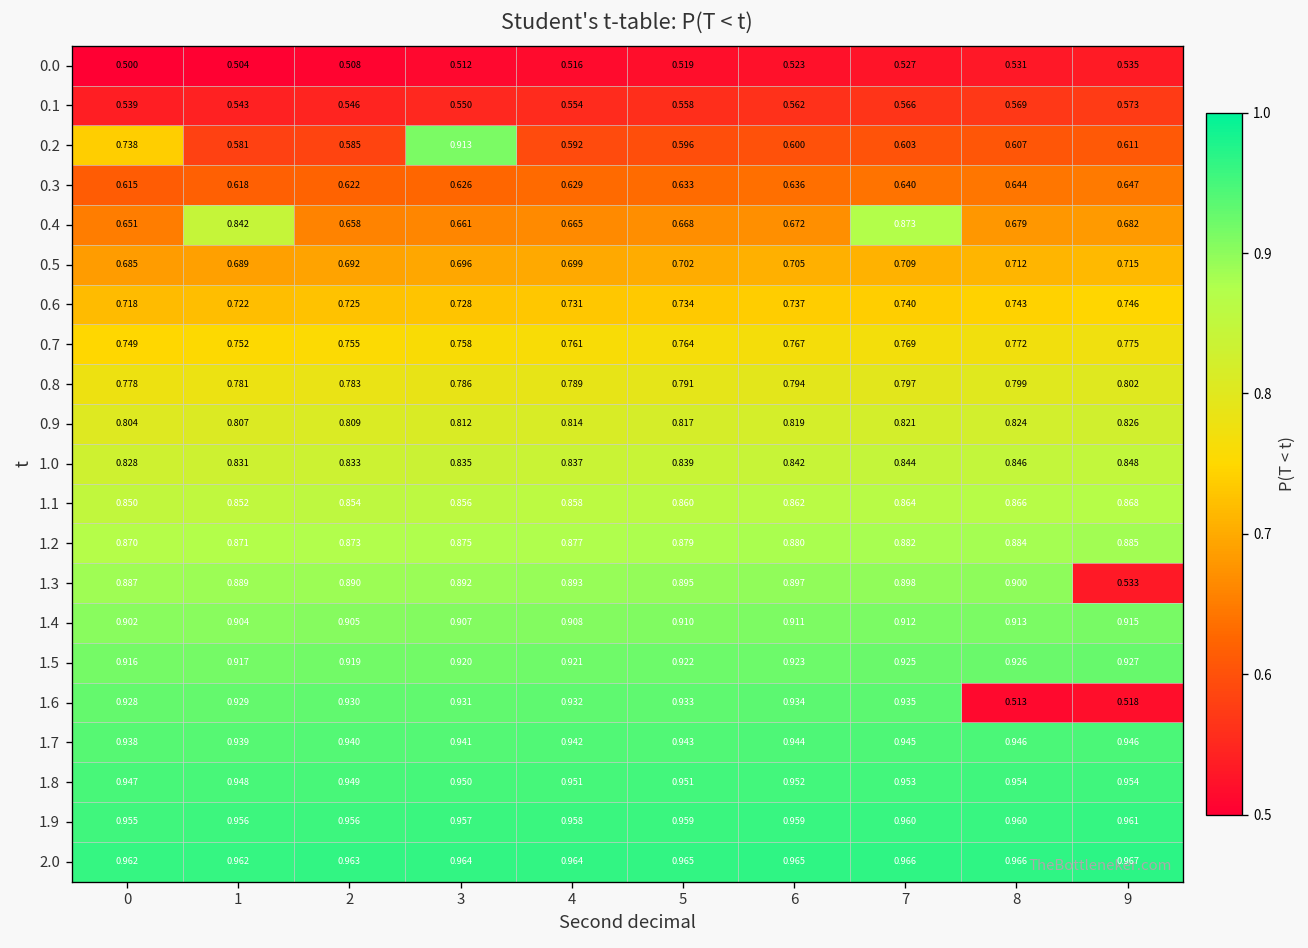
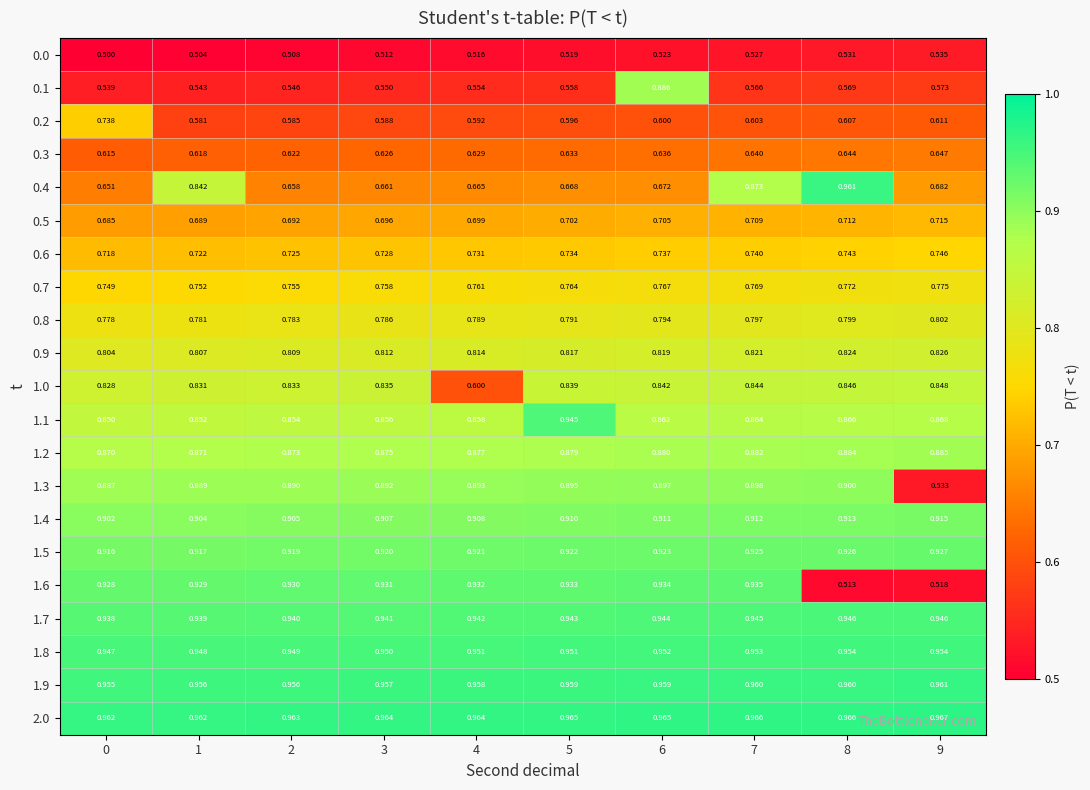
0.1, 6: 0.562 -> 0.886
0.2, 3: 0.913 -> 0.588
0.4, 8: 0.679 -> 0.961
1.0, 4: 0.837 -> 0.600
1.1, 5: 0.860 -> 0.945
